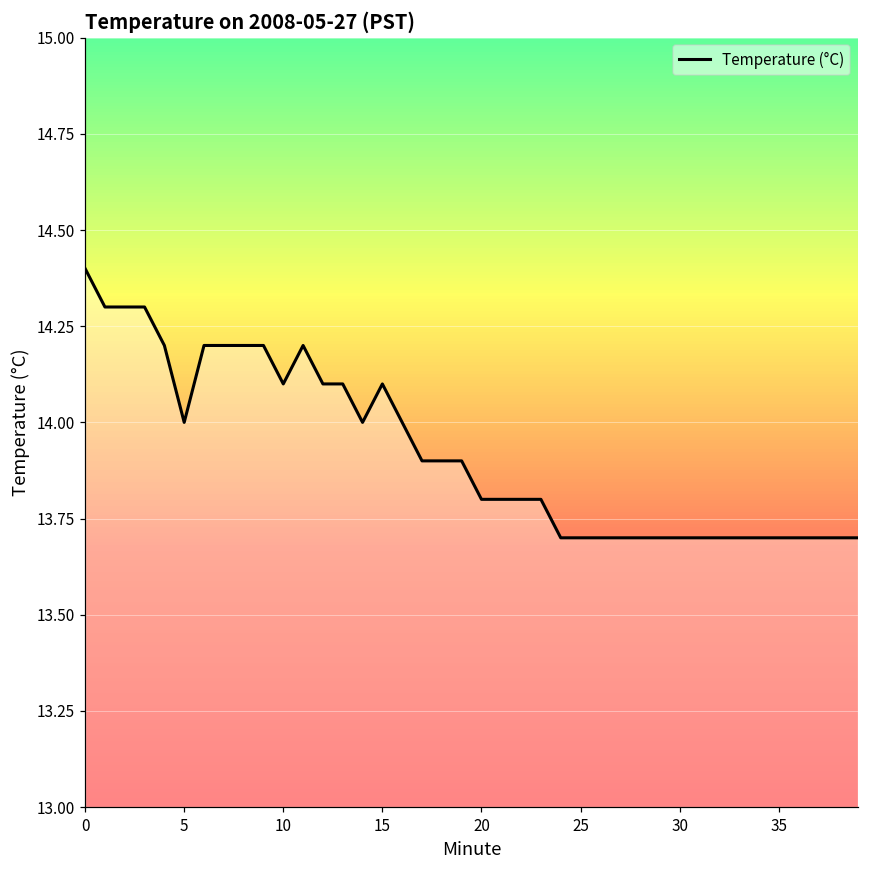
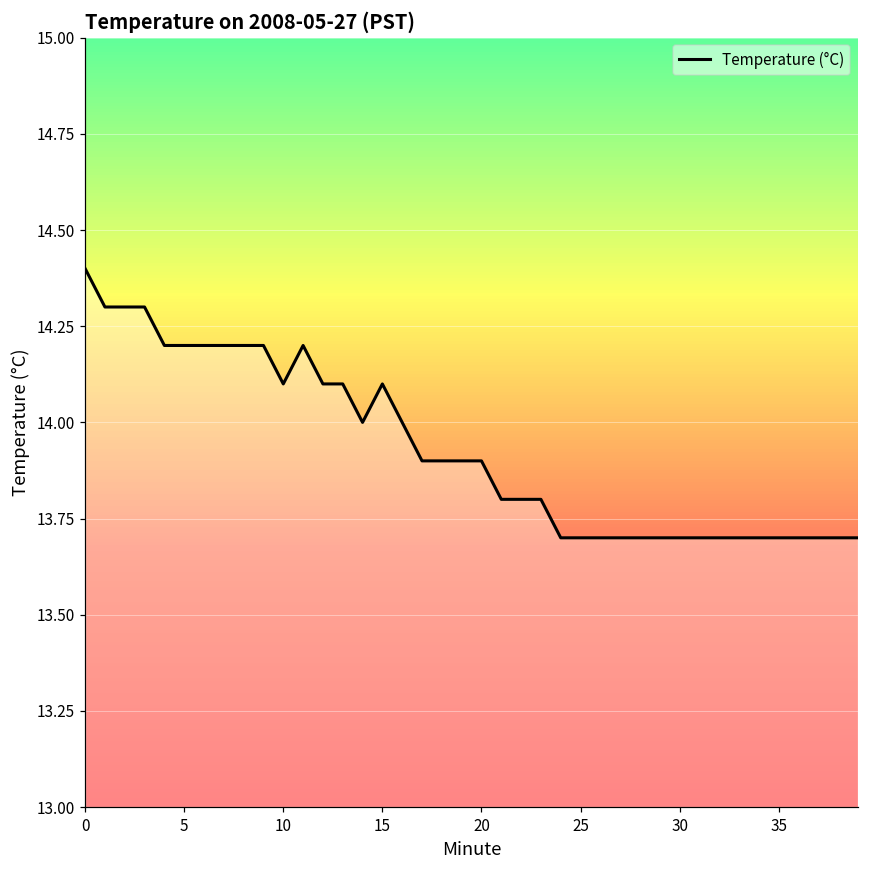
5: 14.0 -> 14.2
20: 13.8 -> 13.9
